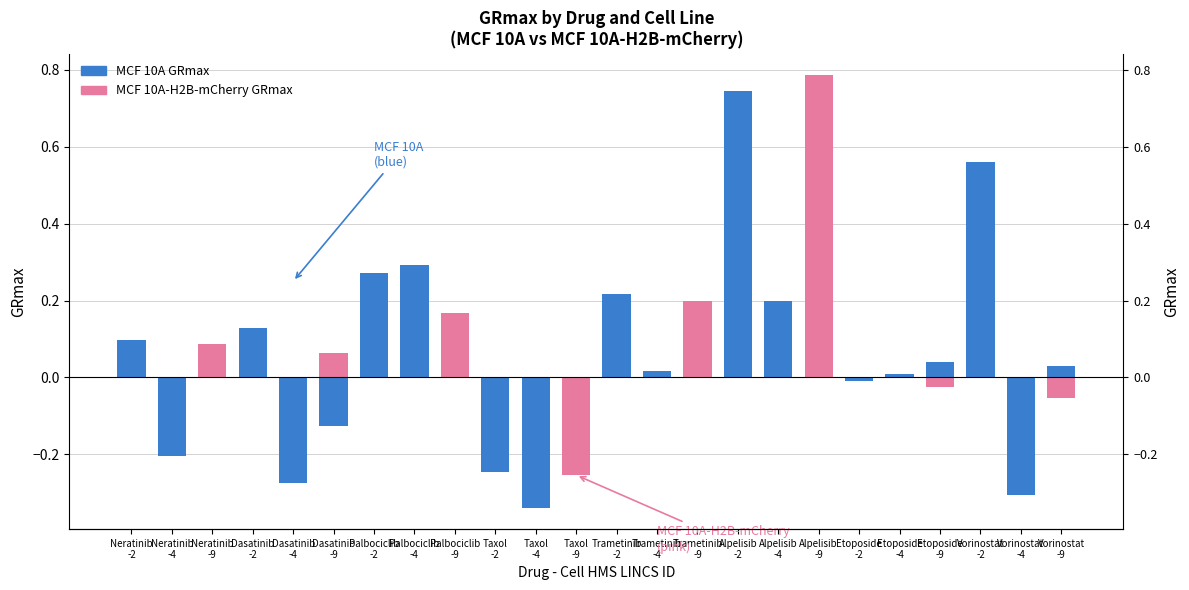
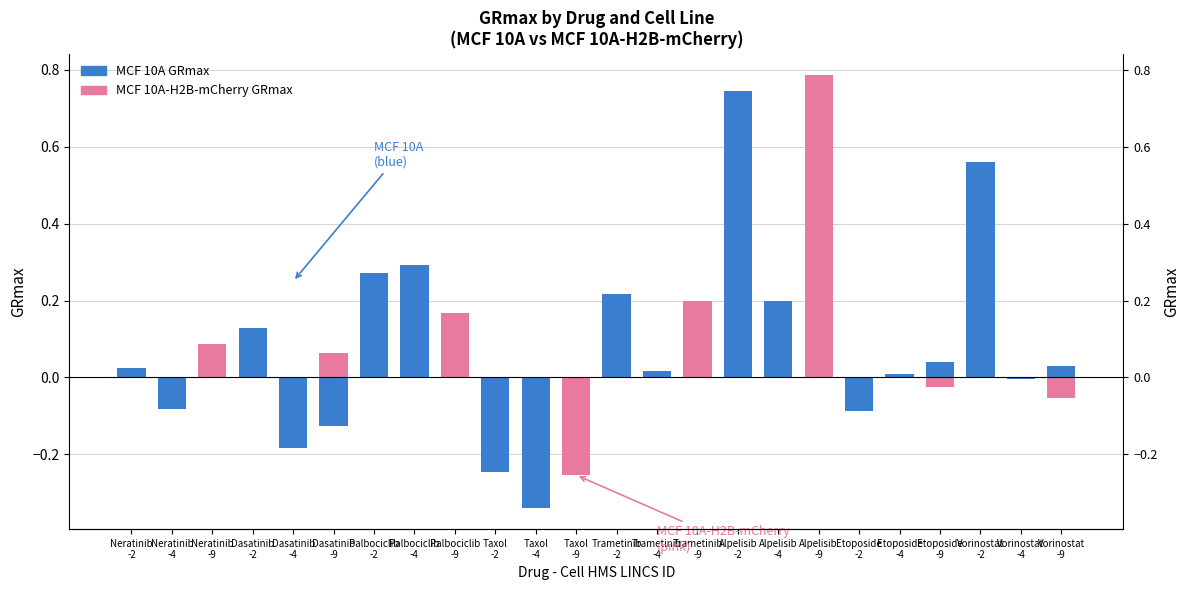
MCF 10A GRmax, Neratinib -2: 0.10 -> 0.02
MCF 10A GRmax, Neratinib -4: -0.20 -> -0.08
MCF 10A GRmax, Dasatinib -4: -0.28 -> -0.18
MCF 10A GRmax, Etoposide -2: -0.01 -> -0.09
MCF 10A GRmax, Vorinostat -4: -0.31 -> 0.00
